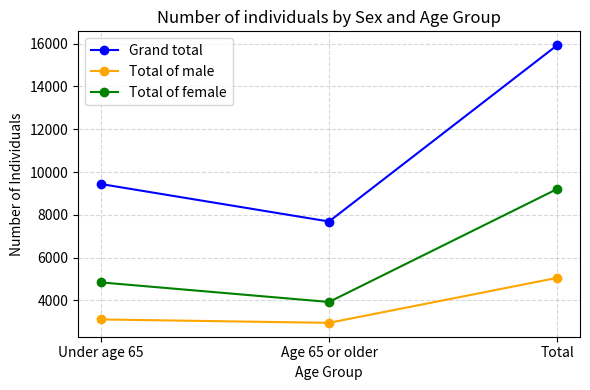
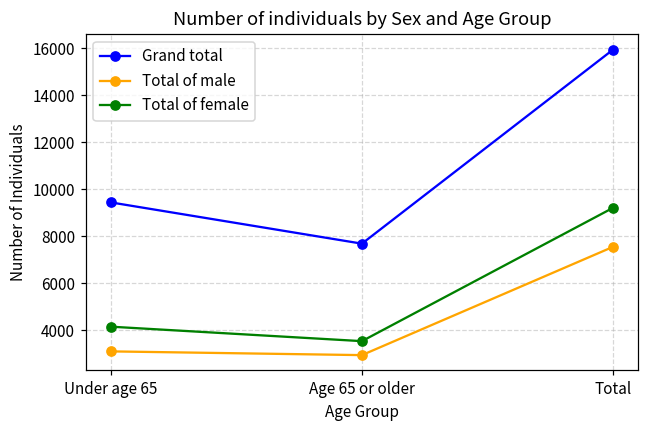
Total of female, Under age 65: 4800 -> 4200
Total of female, Age 65 or older: 3900 -> 3500
Total of male, Total: 5100 -> 7500
